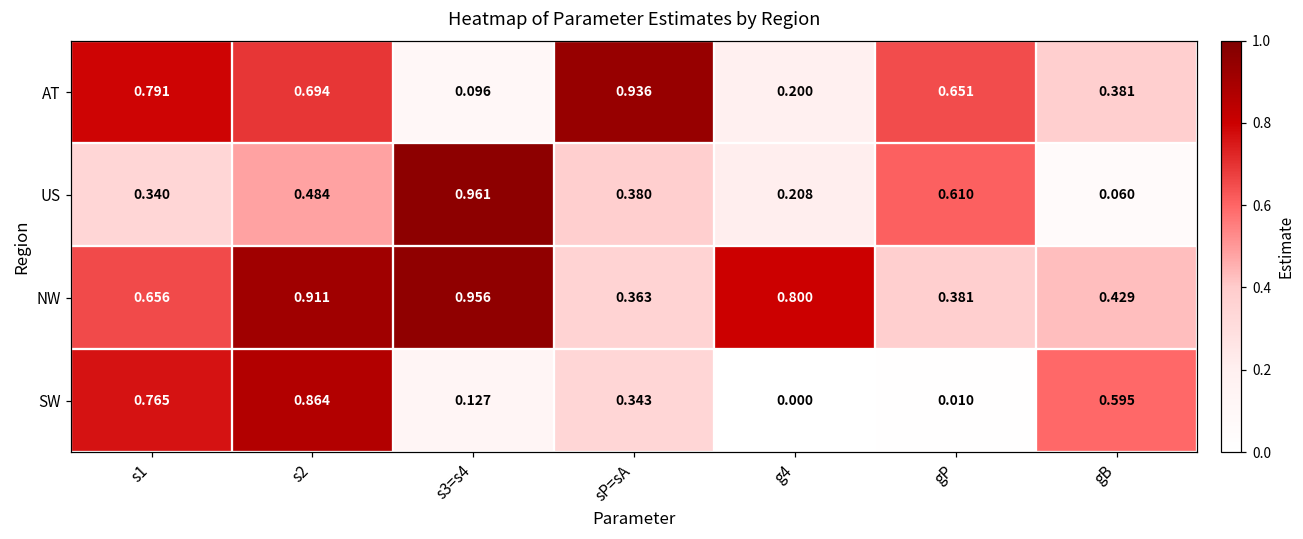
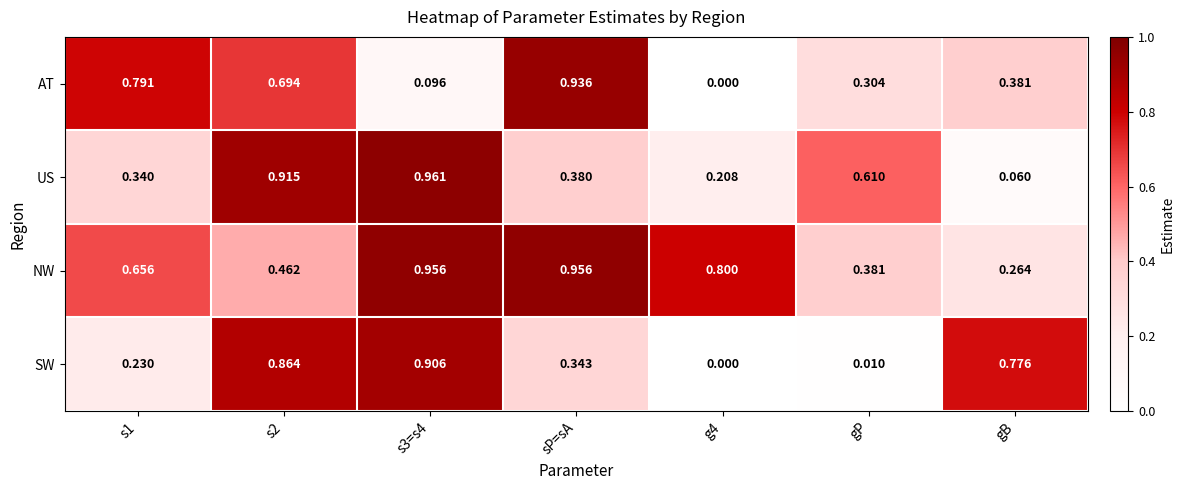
AT, g4: 0.200 -> 0.000
AT, gP: 0.651 -> 0.304
US, s2: 0.484 -> 0.915
NW, s2: 0.911 -> 0.462
NW, sP=sA: 0.363 -> 0.956
NW, gB: 0.429 -> 0.264
SW, s1: 0.765 -> 0.230
SW, s3=s4: 0.127 -> 0.906
SW, gB: 0.595 -> 0.776
